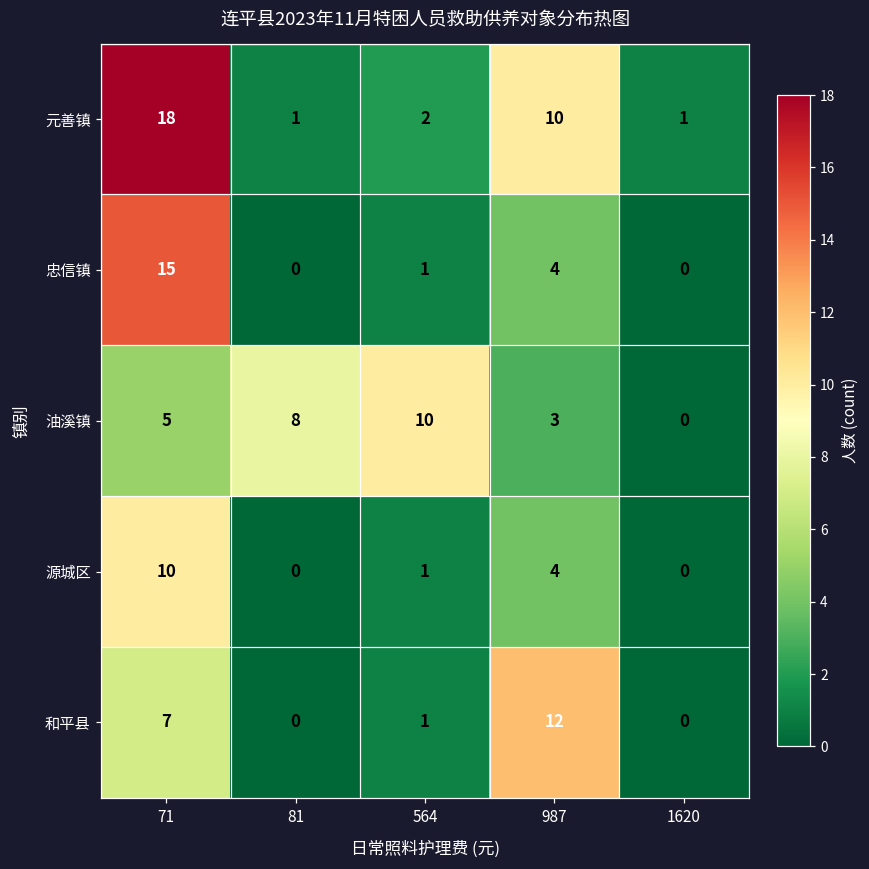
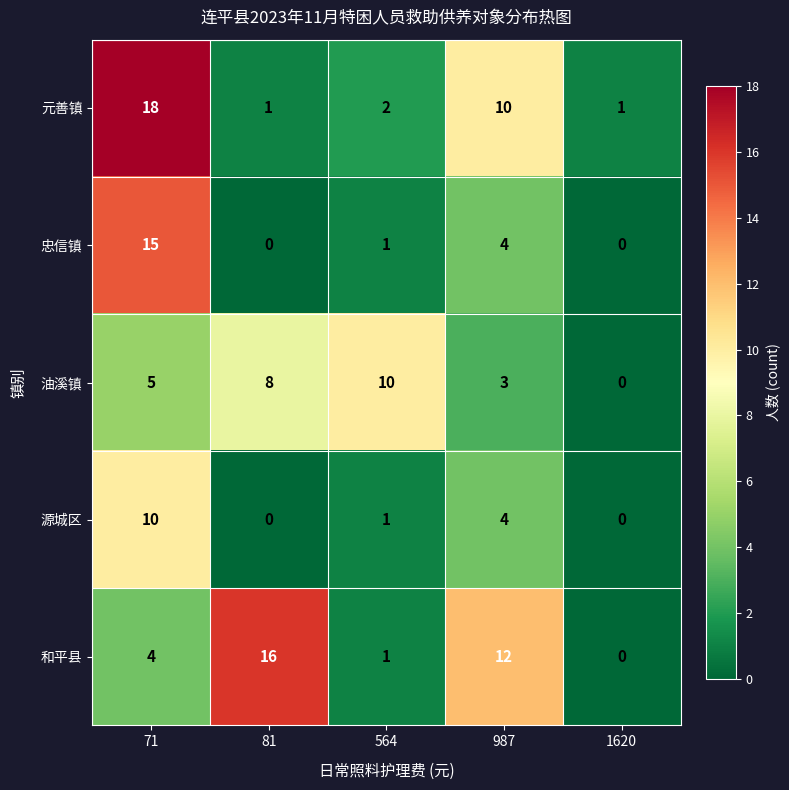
和平县, 71: 7 -> 4
和平县, 81: 0 -> 16
